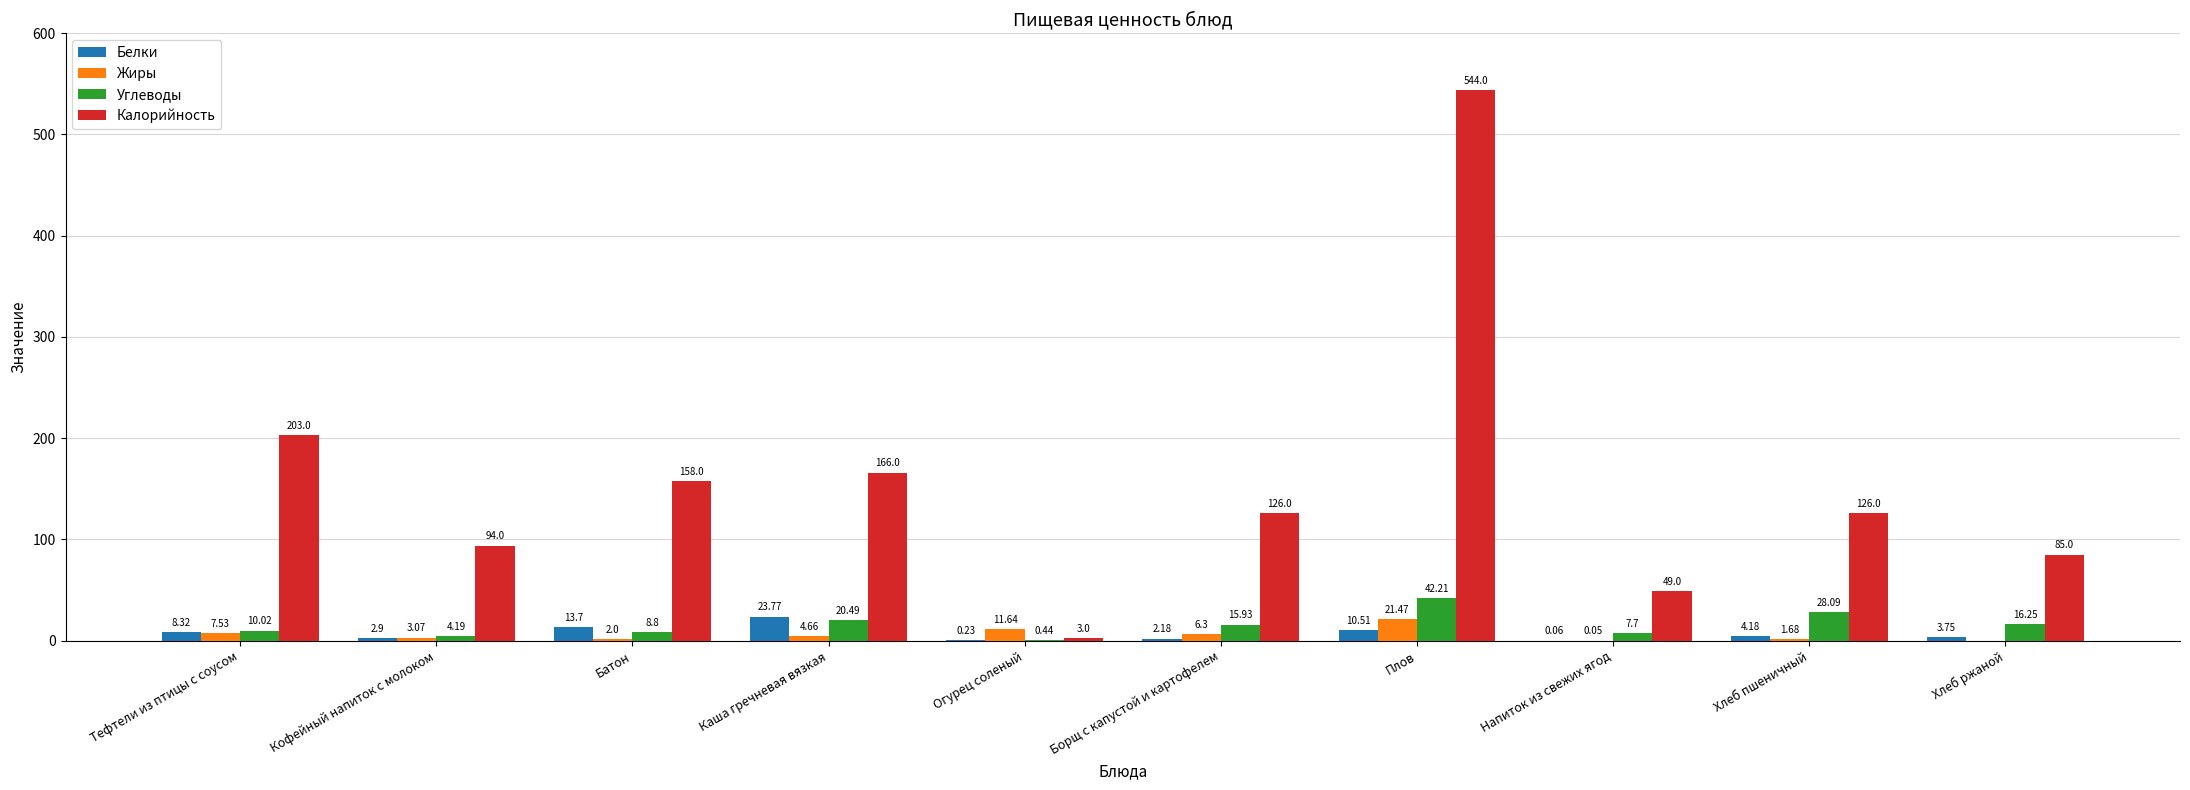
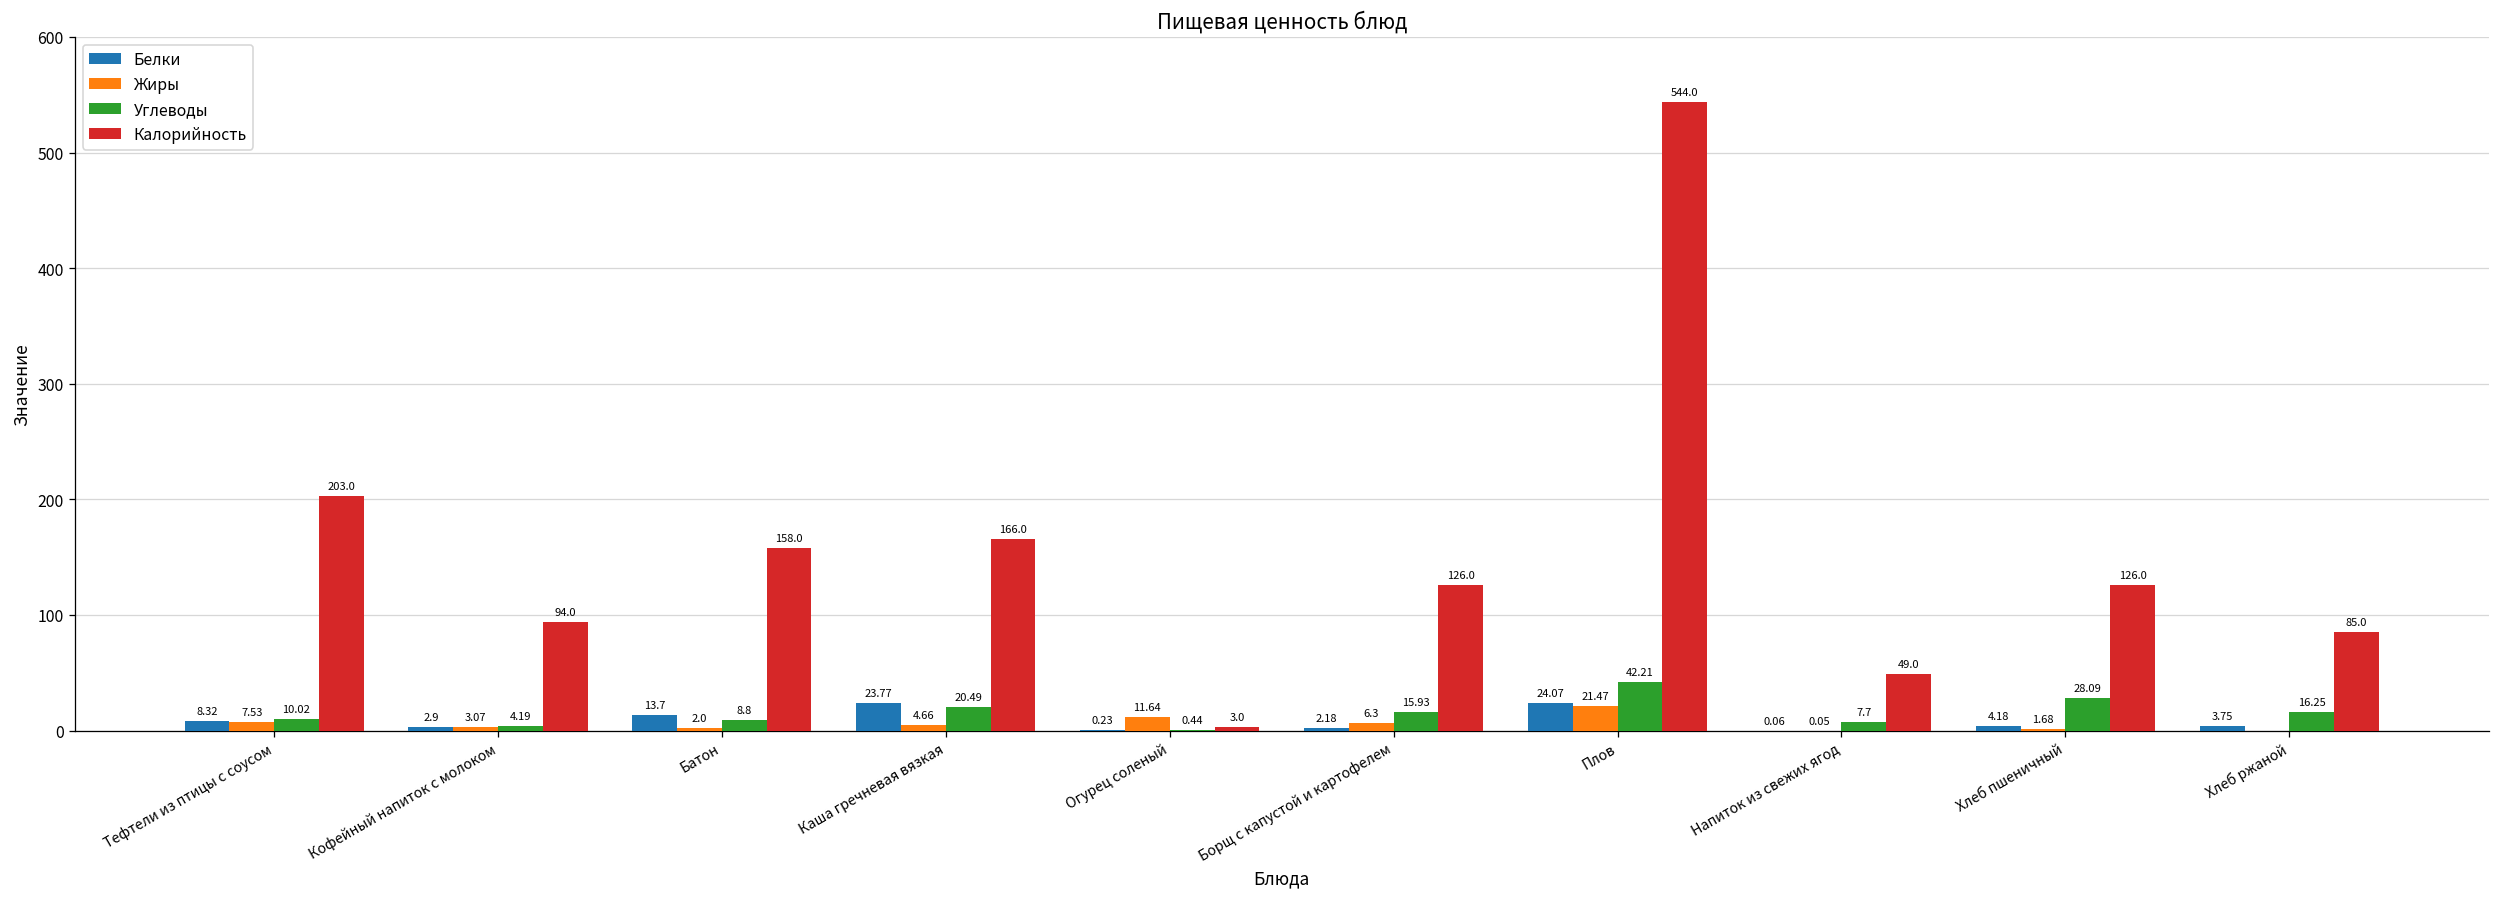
Белки, Плов: 10.51 -> 24.07
